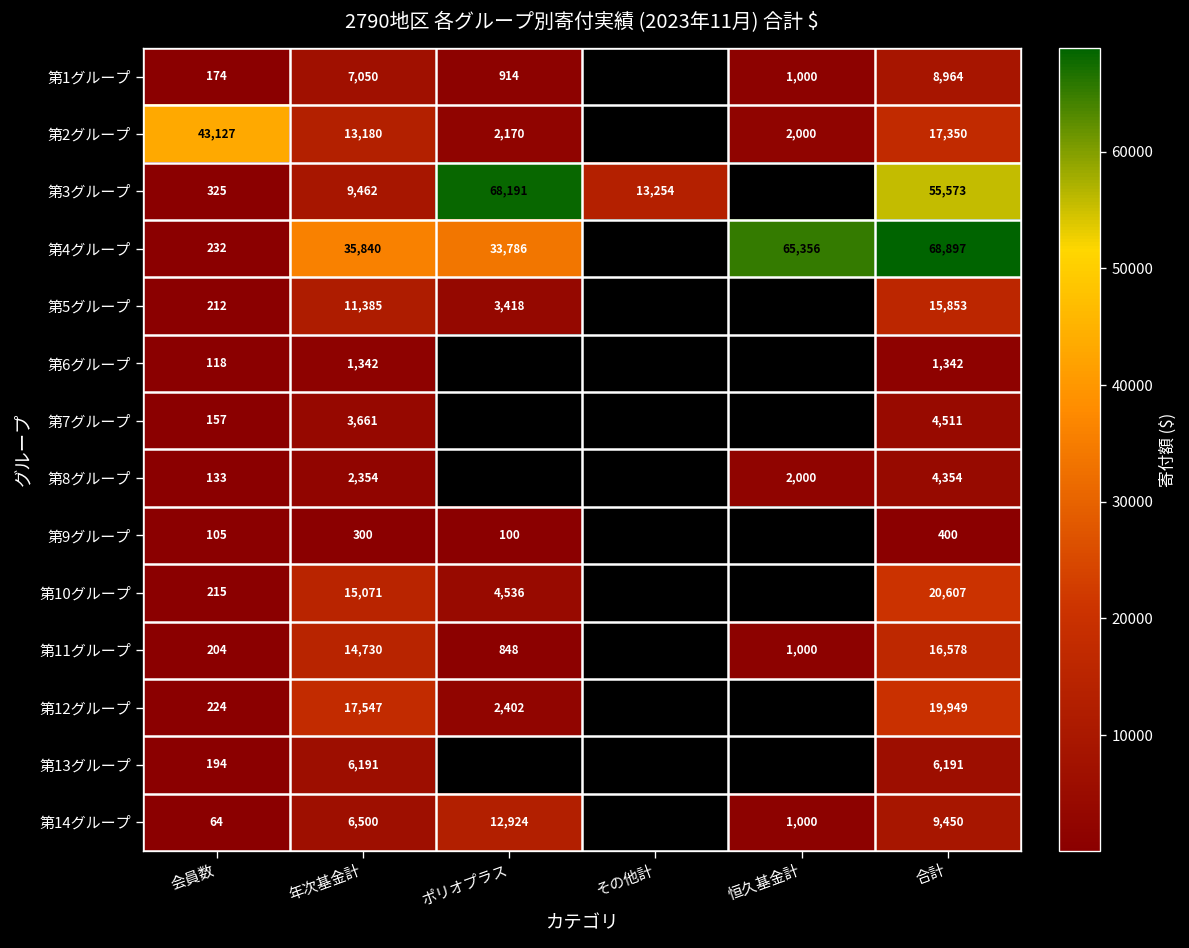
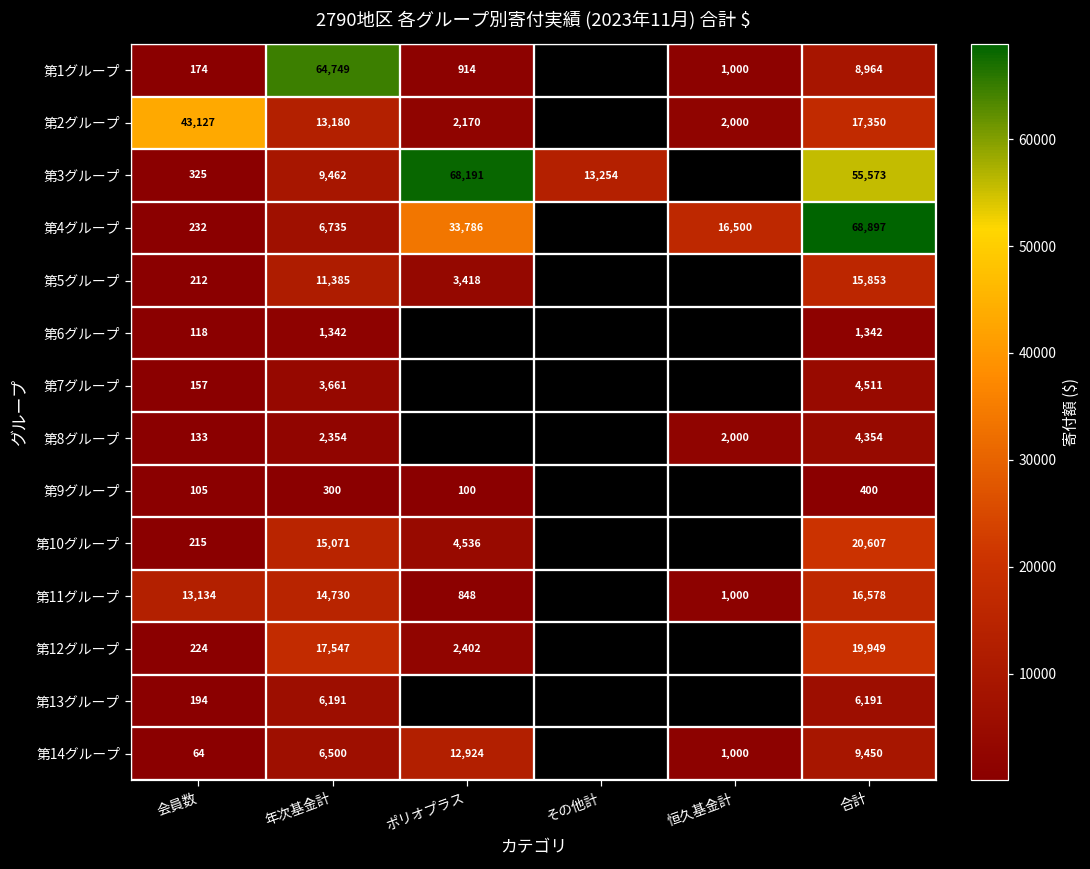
第1グループ, 年次基金計: 7,050 -> 64,749
第4グループ, 年次基金計: 35,840 -> 6,735
第4グループ, 恒久基金計: 65,356 -> 16,500
第11グループ, 会員数: 204 -> 13,134
